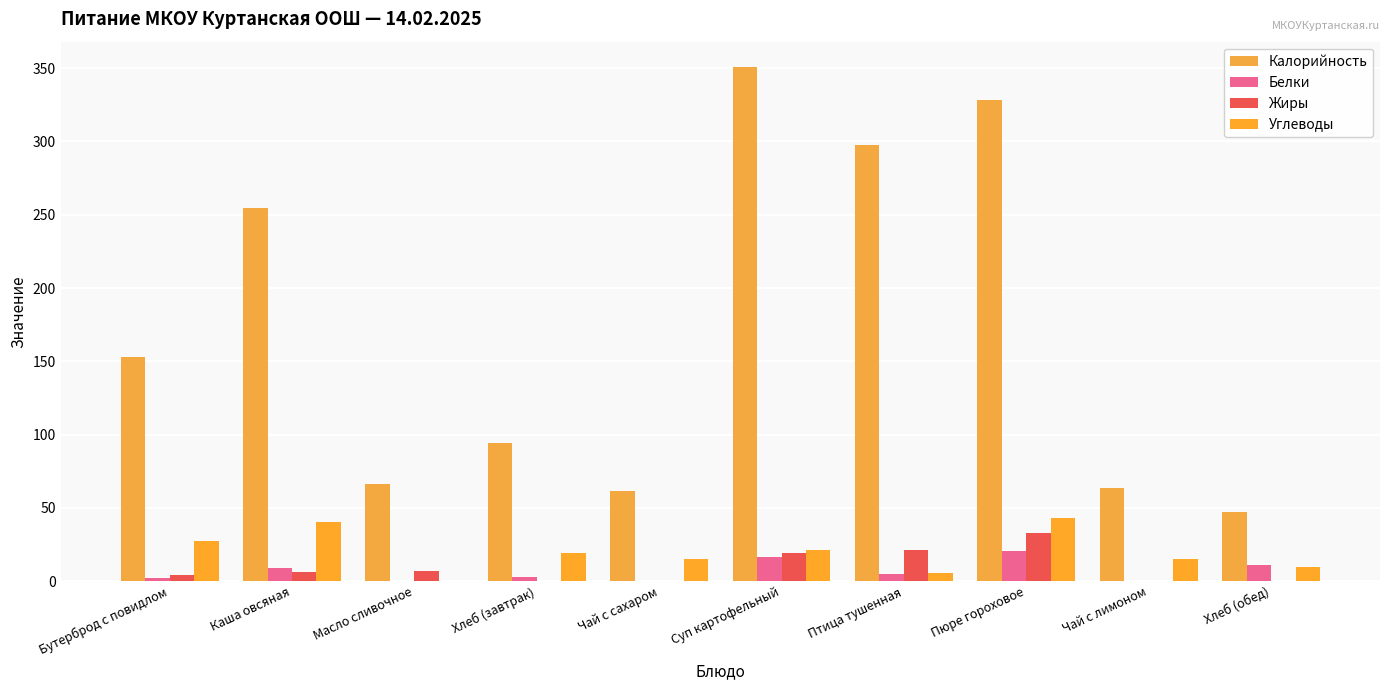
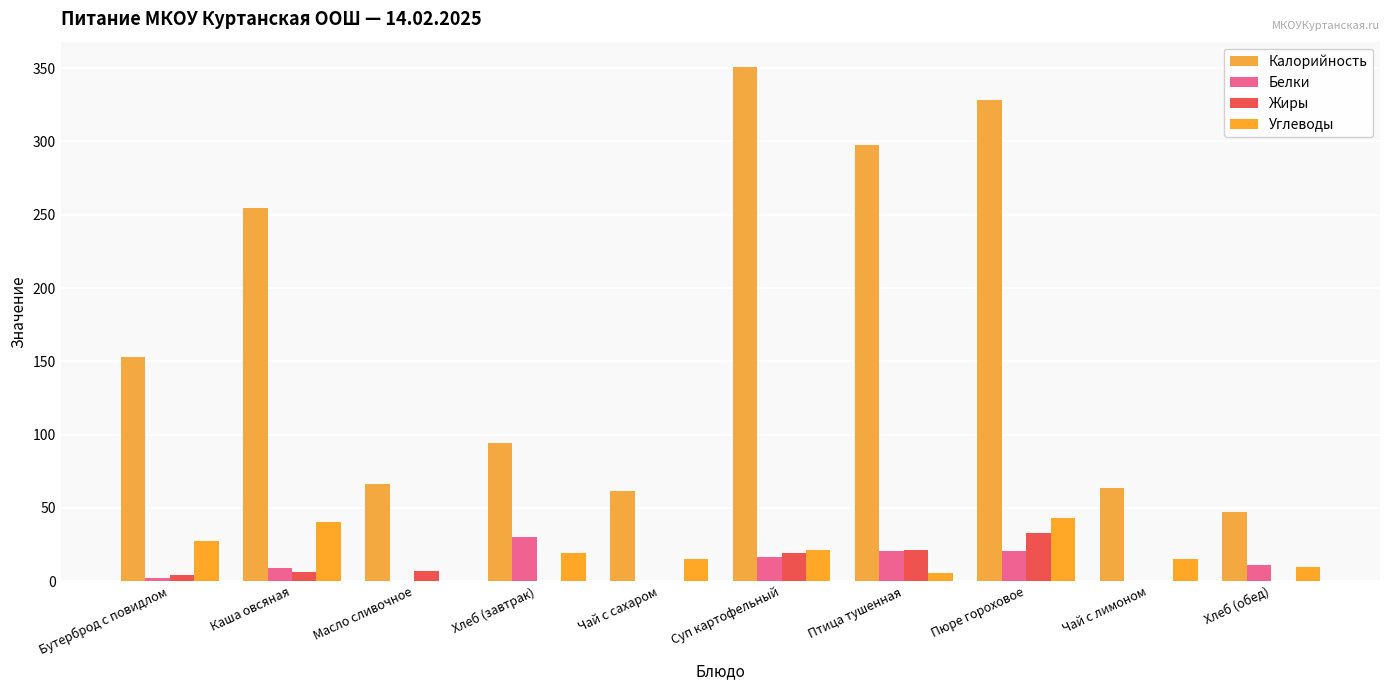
Белки, Хлеб (завтрак): 3 -> 30
Белки, Птица тушенная: 5 -> 21
